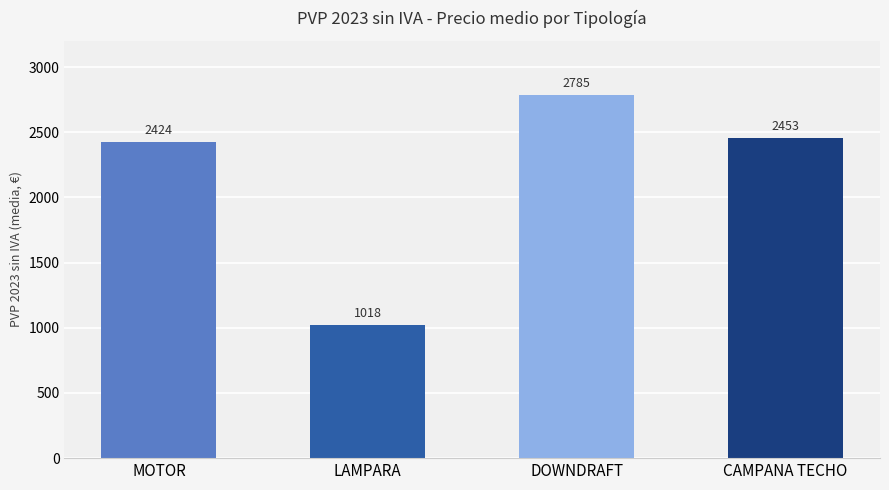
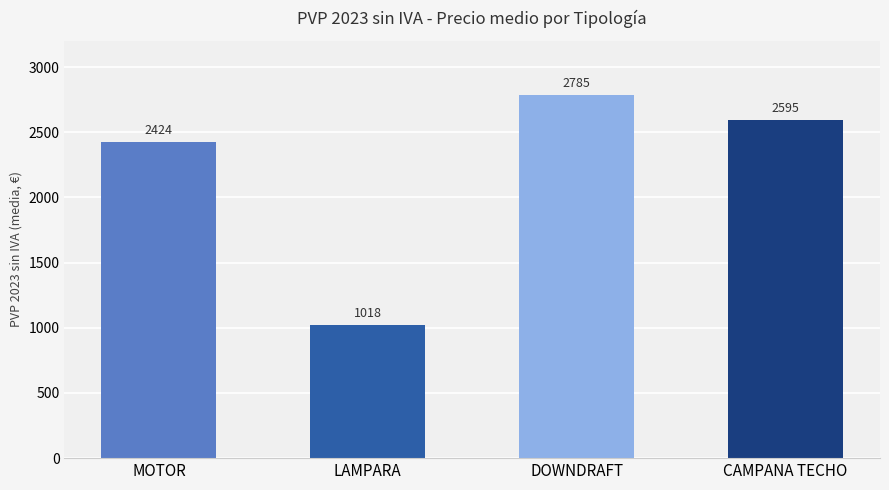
CAMPANA TECHO: 2453 -> 2595
